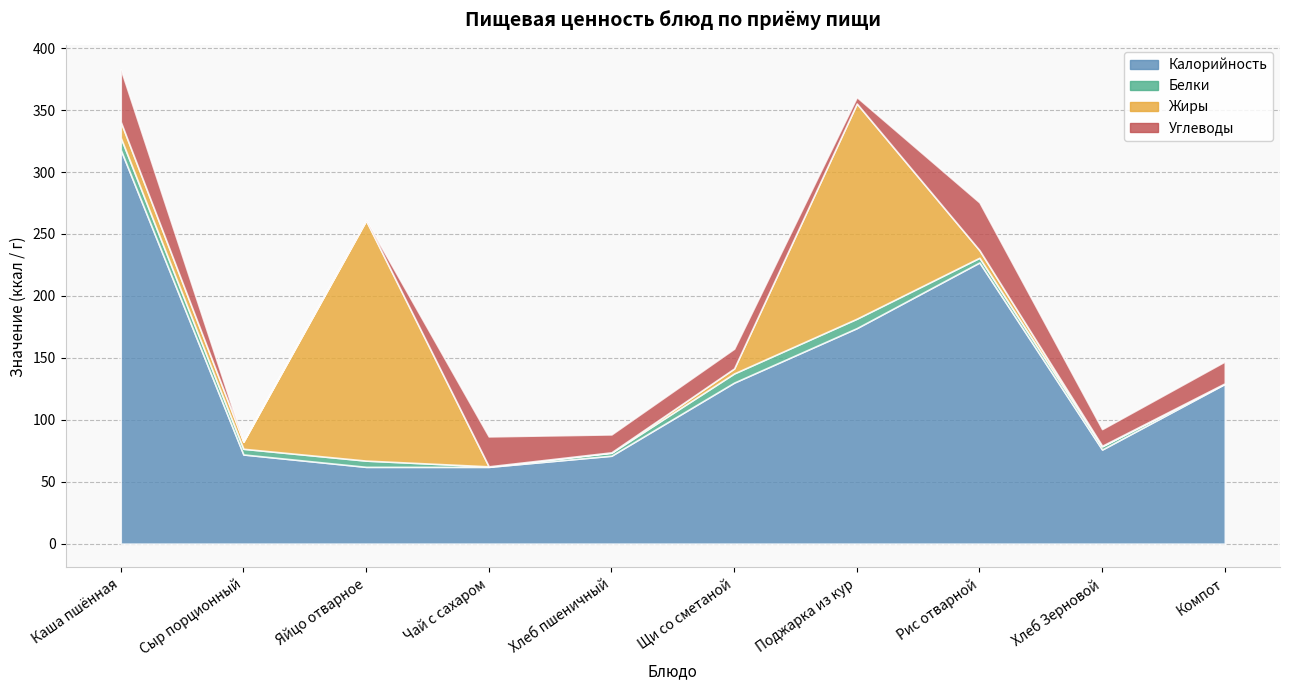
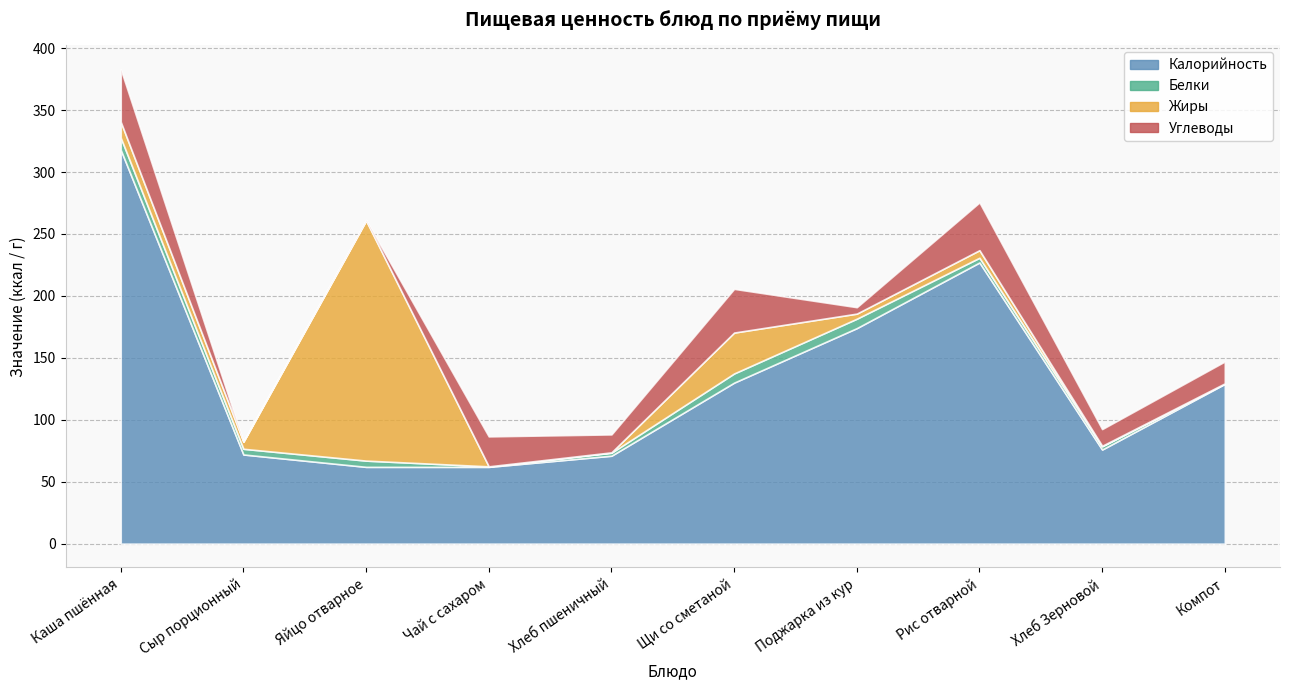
Жиры, Щи со сметаной: 4 -> 33
Углеводы, Щи со сметаной: 16 -> 35
Жиры, Поджарка из кур: 174 -> 4
